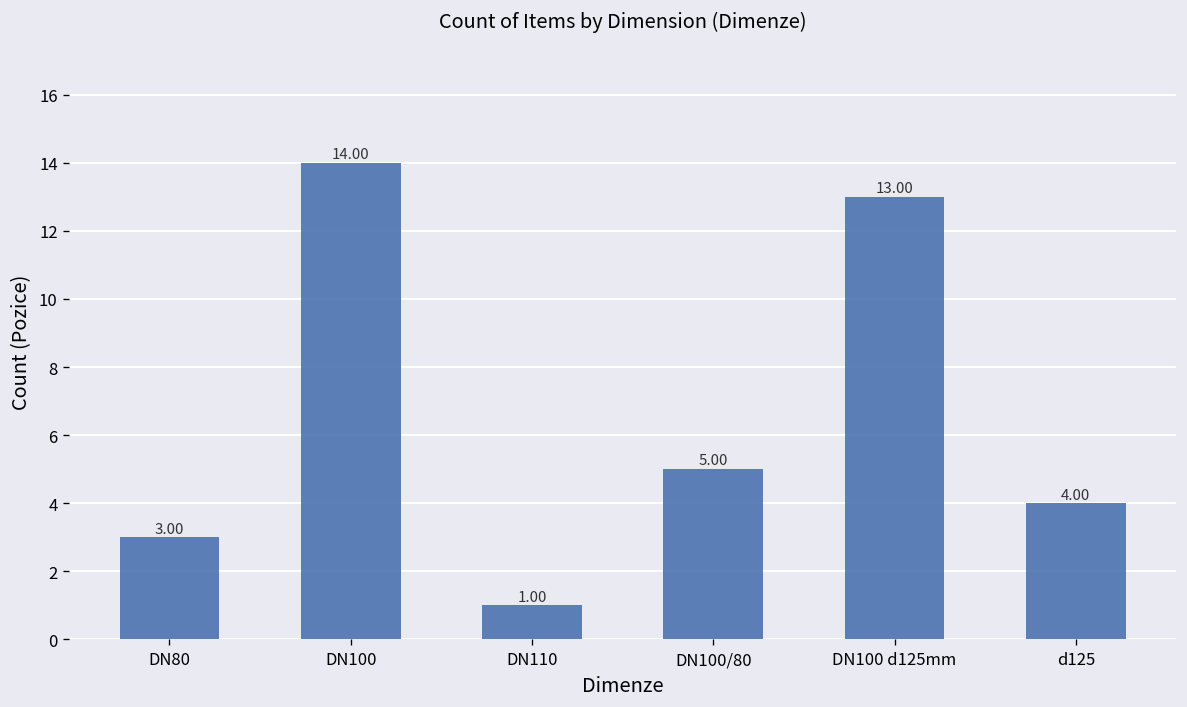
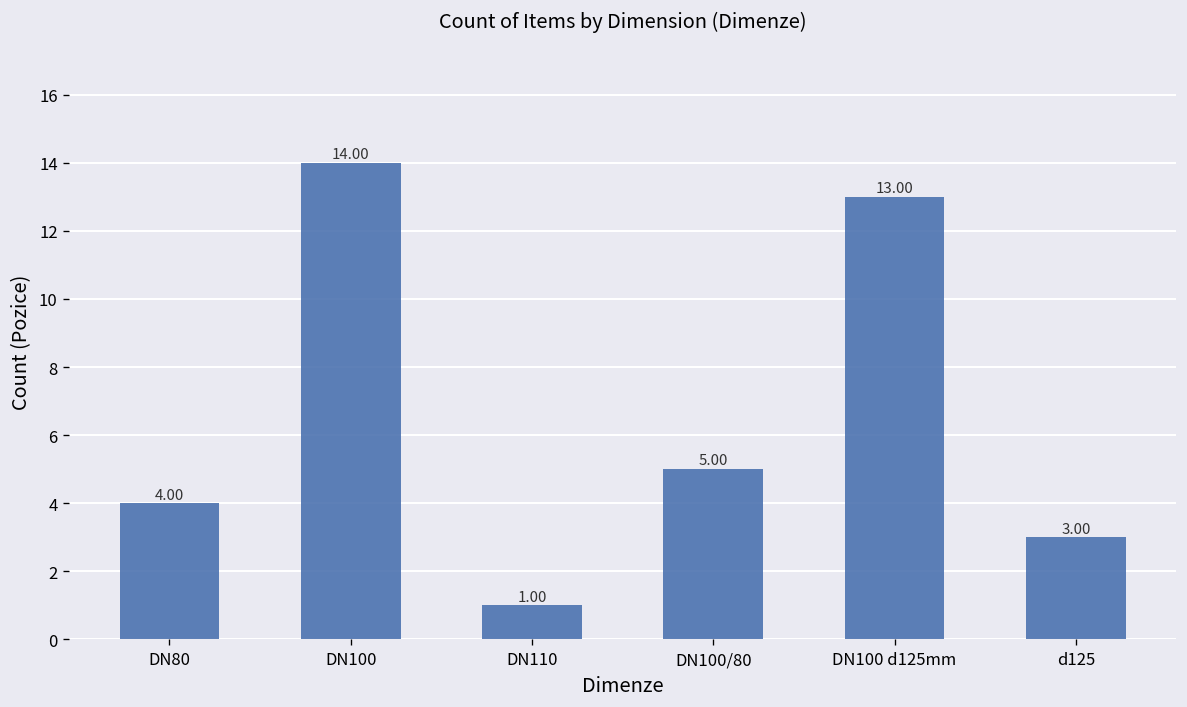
DN80: 3.00 -> 4.00
d125: 4.00 -> 3.00
